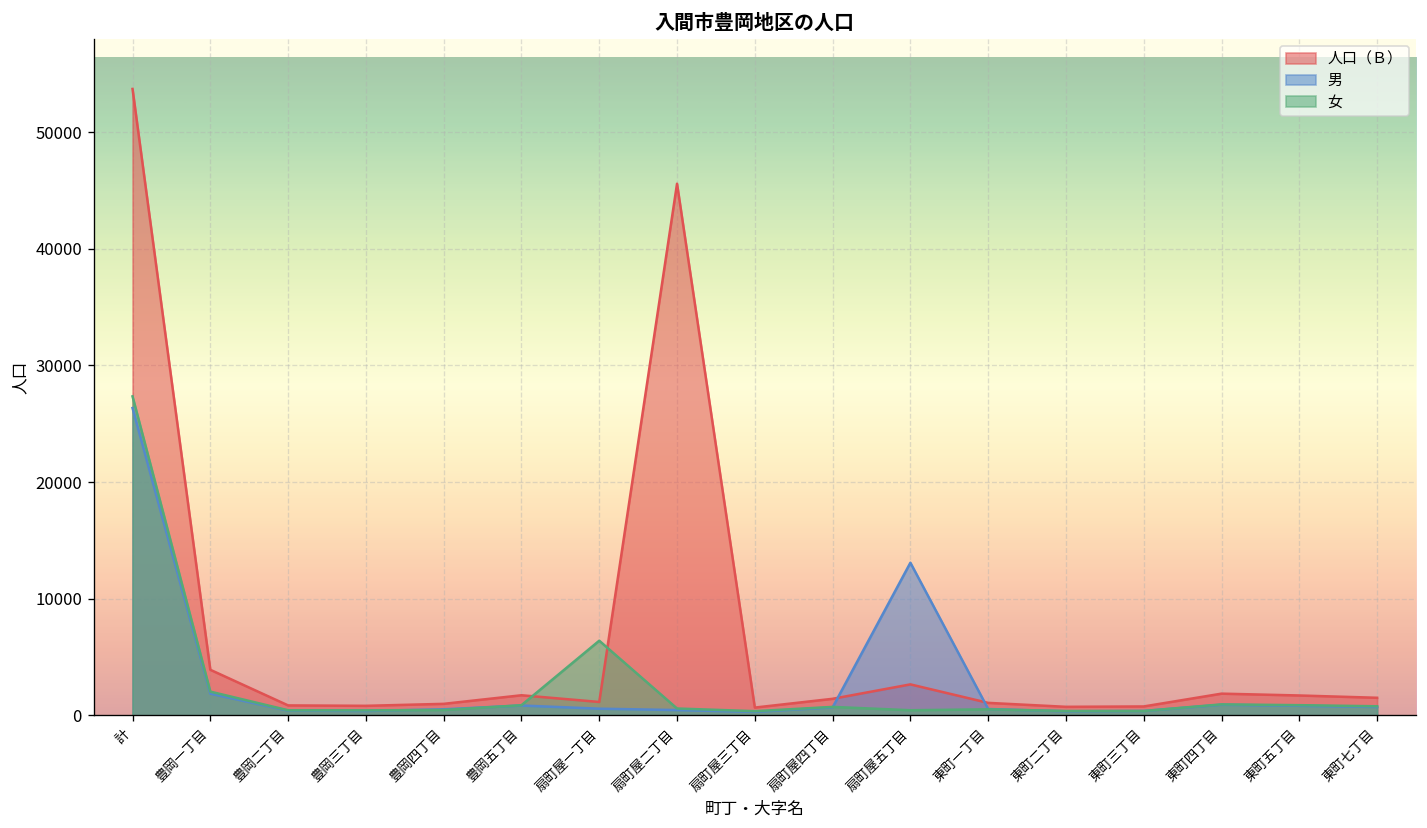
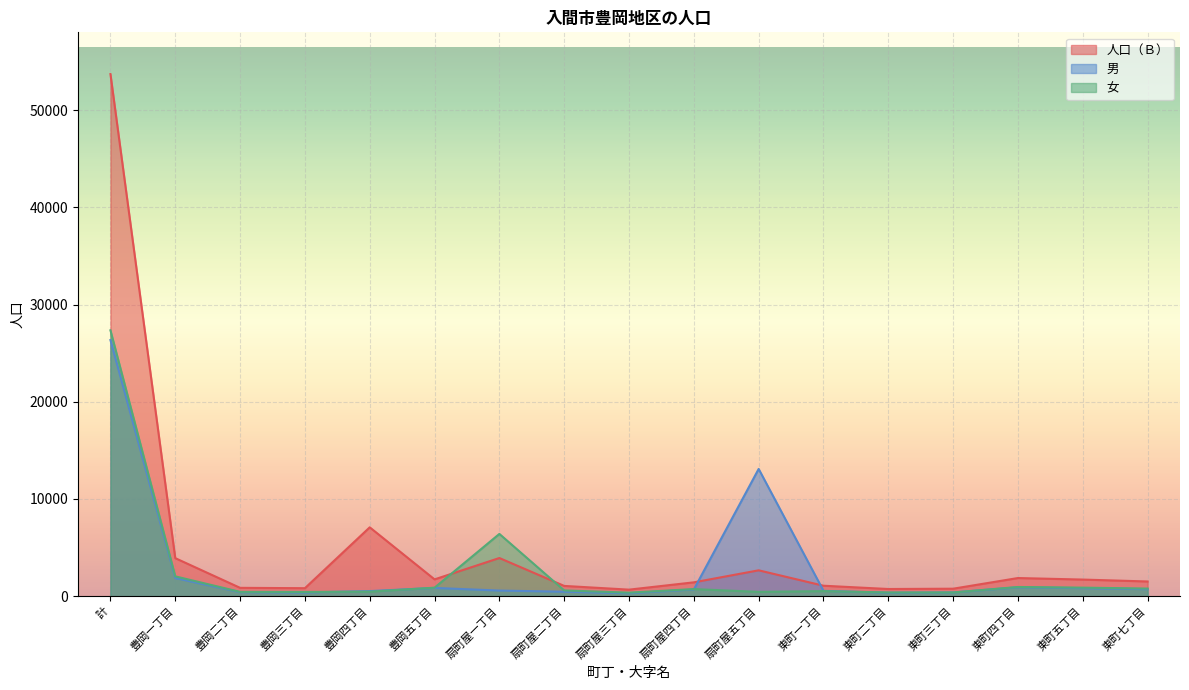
人口（Ｂ）, 豊岡四丁目: 1000 -> 7000
人口（Ｂ）, 扇町屋一丁目: 1000 -> 4000
人口（Ｂ）, 扇町屋二丁目: 46000 -> 1000
